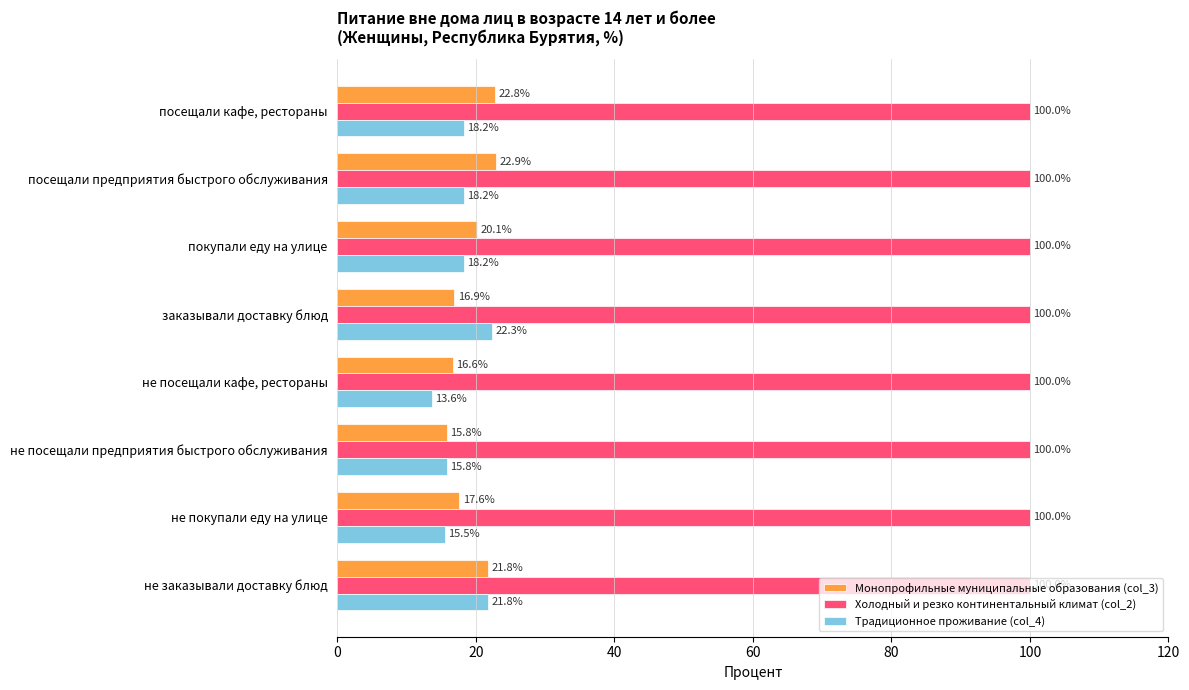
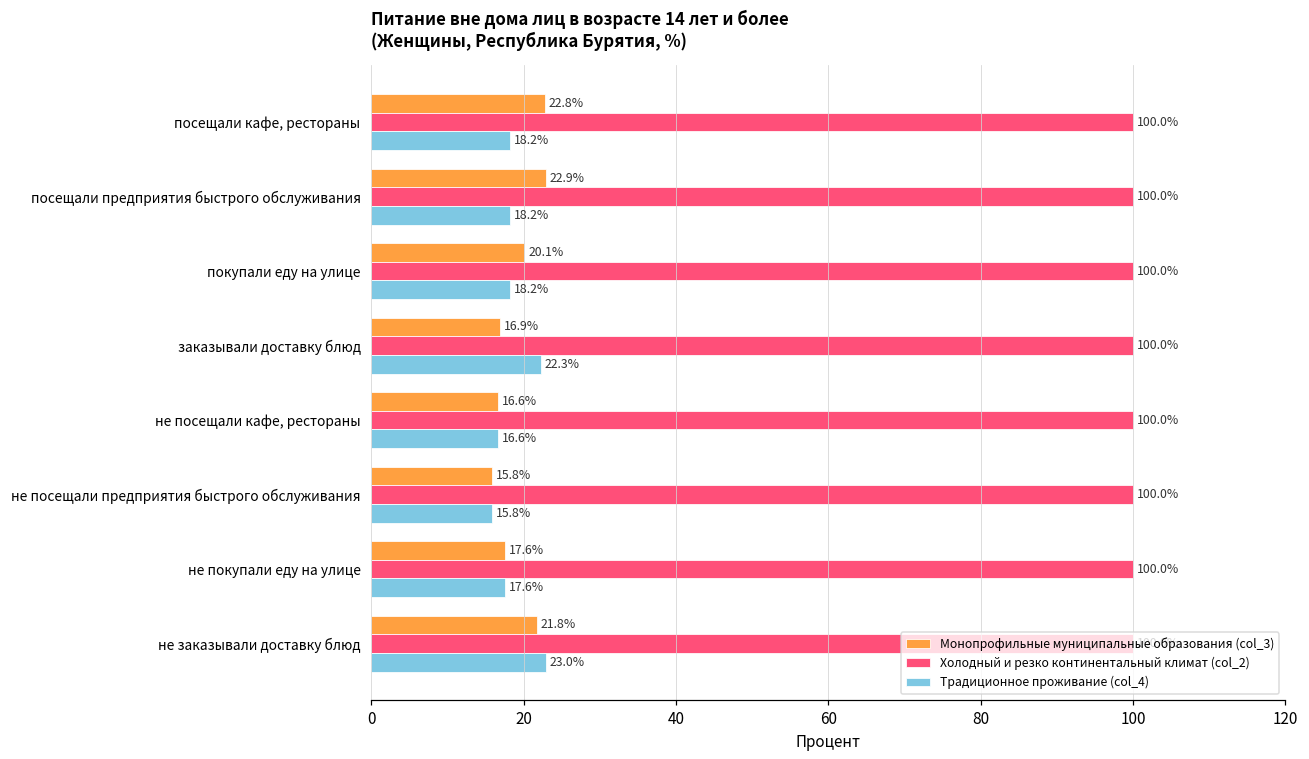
Традиционное проживание (col_4), не посещали кафе, рестораны: 13.6% -> 16.6%
Традиционное проживание (col_4), не покупали еду на улице: 15.5% -> 17.6%
Традиционное проживание (col_4), не заказывали доставку блюд: 21.8% -> 23.0%
